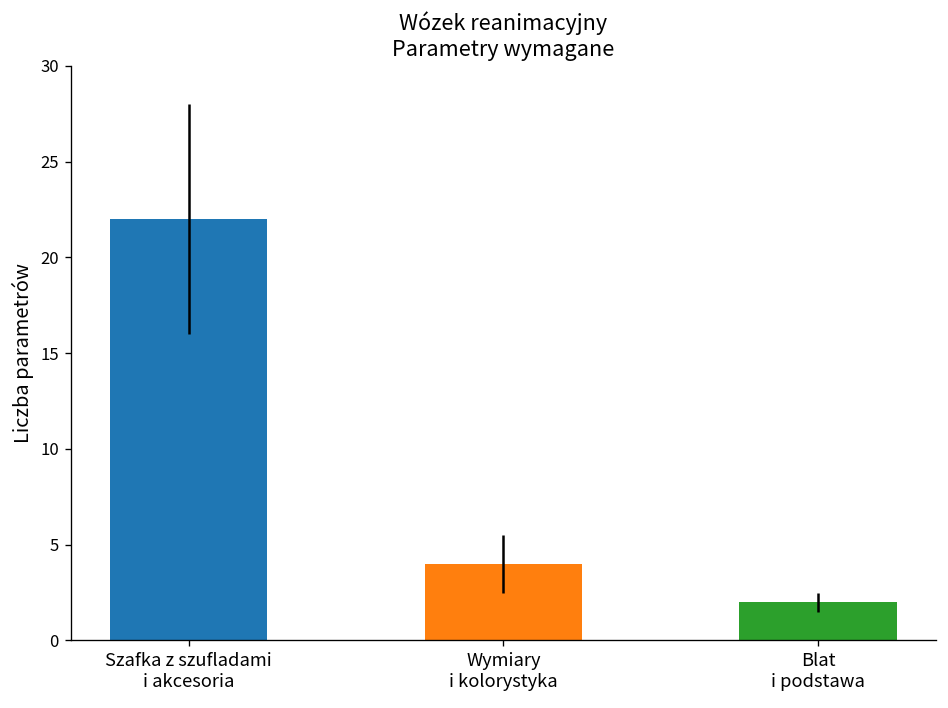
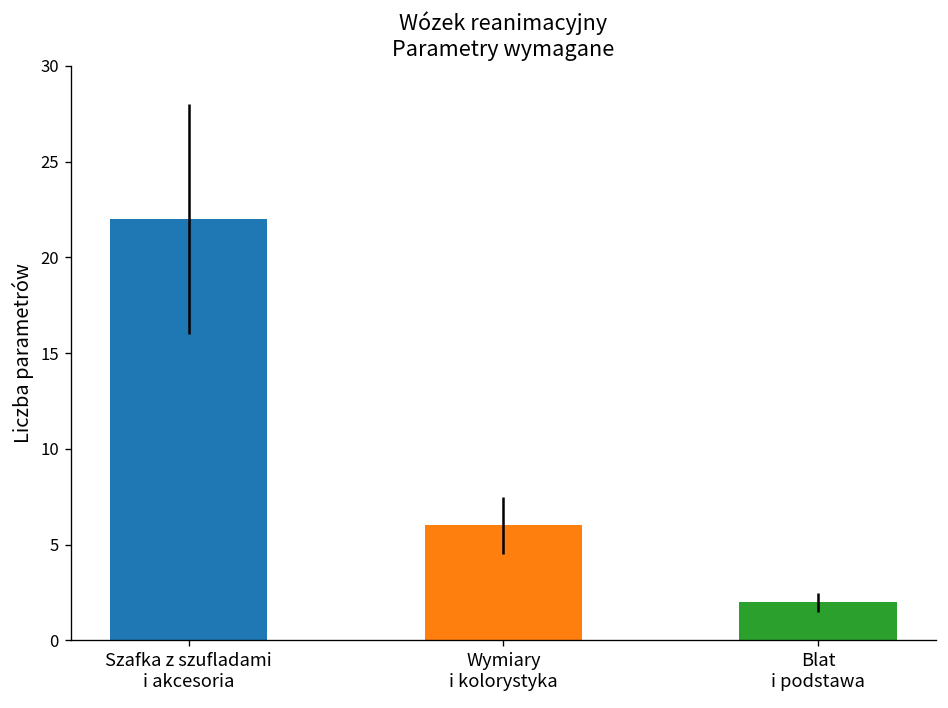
Wymiary i kolorystyka: 4 -> 6
